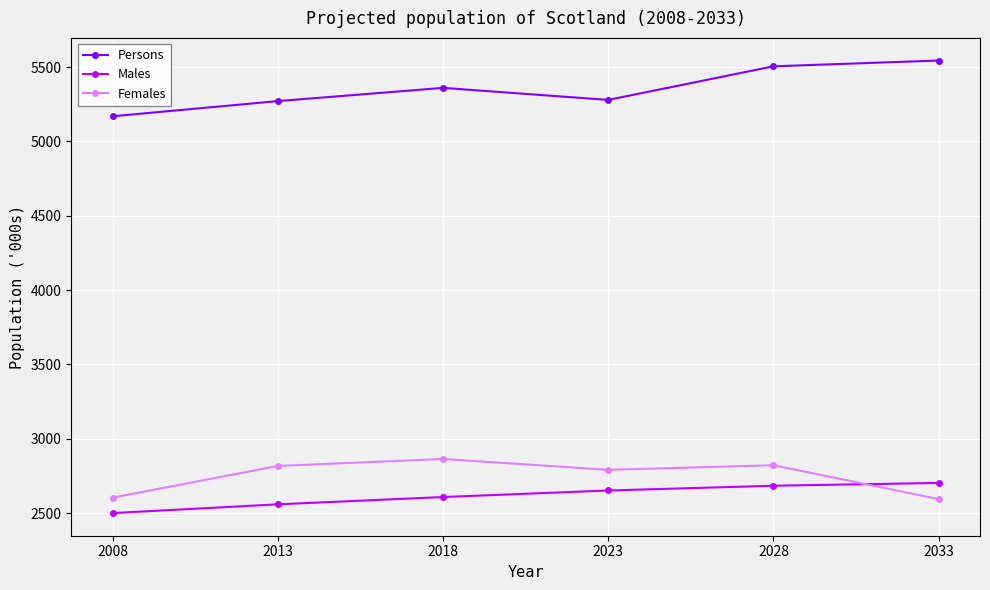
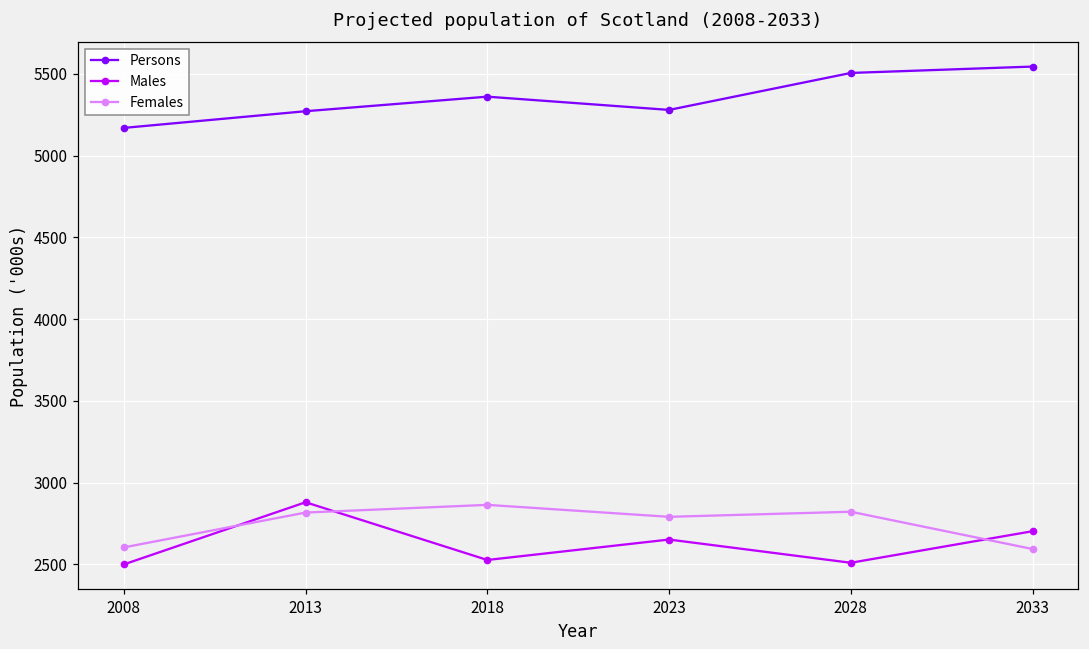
Males, 2013: 2560 -> 2880
Males, 2018: 2610 -> 2530
Males, 2028: 2680 -> 2510
